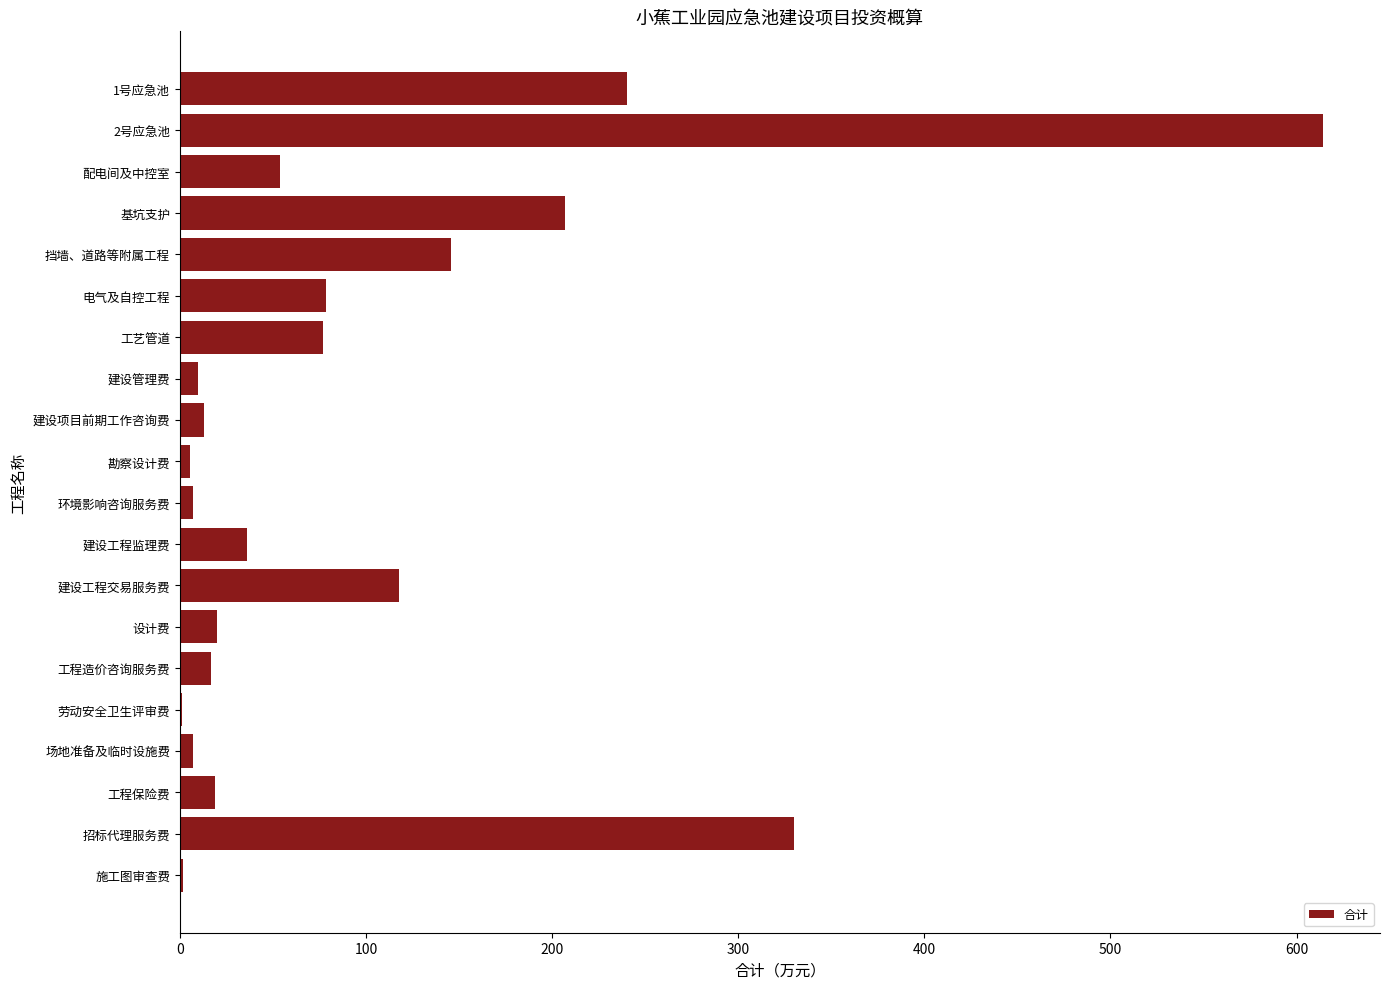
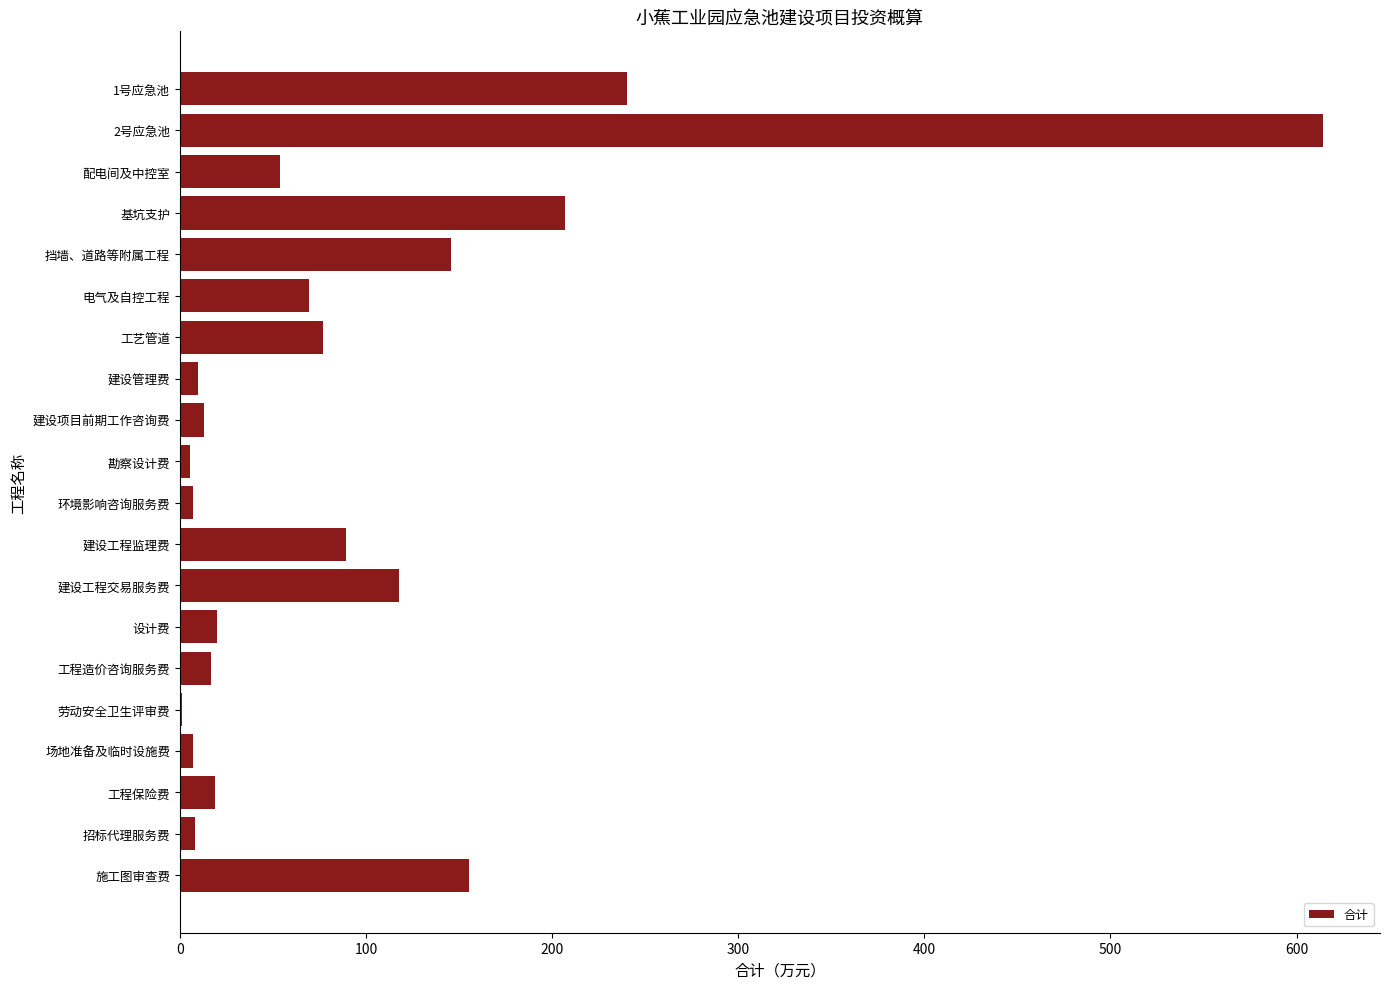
电气及自控工程: 79 -> 69
建设工程监理费: 36 -> 89
招标代理服务费: 330 -> 8
施工图审查费: 2 -> 155
